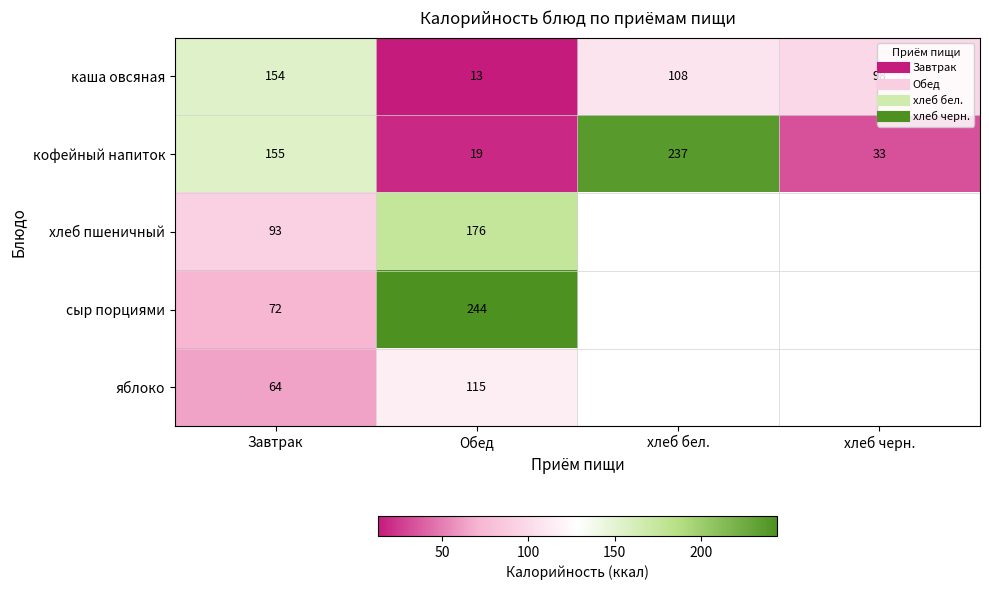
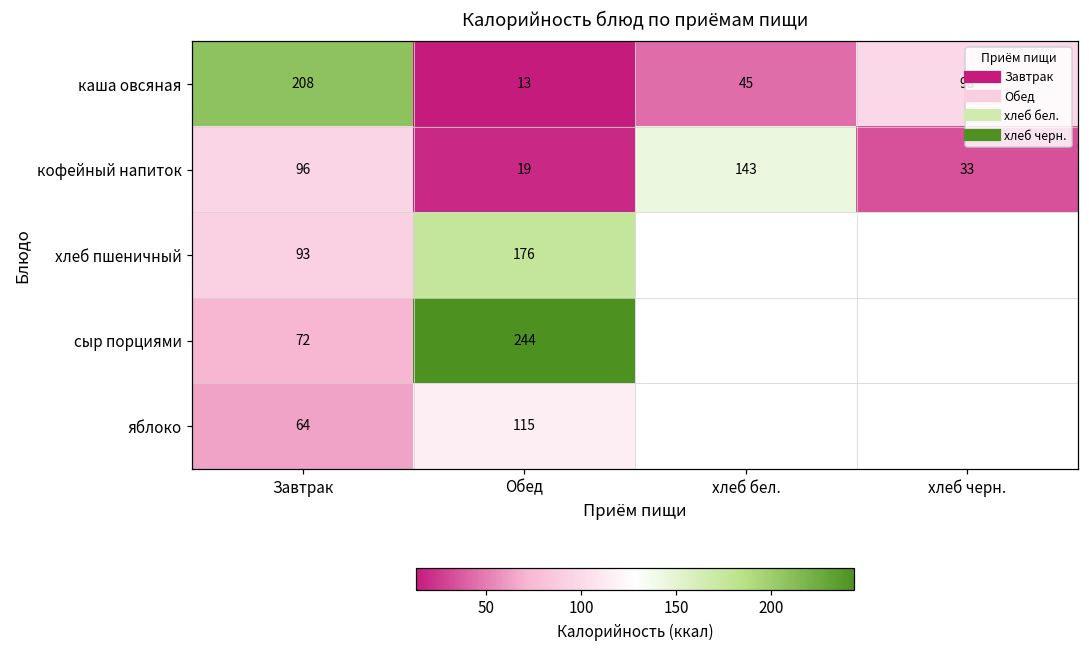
каша овсяная, Завтрак: 154 -> 208
каша овсяная, хлеб бел.: 108 -> 45
кофейный напиток, Завтрак: 155 -> 96
кофейный напиток, хлеб бел.: 237 -> 143
